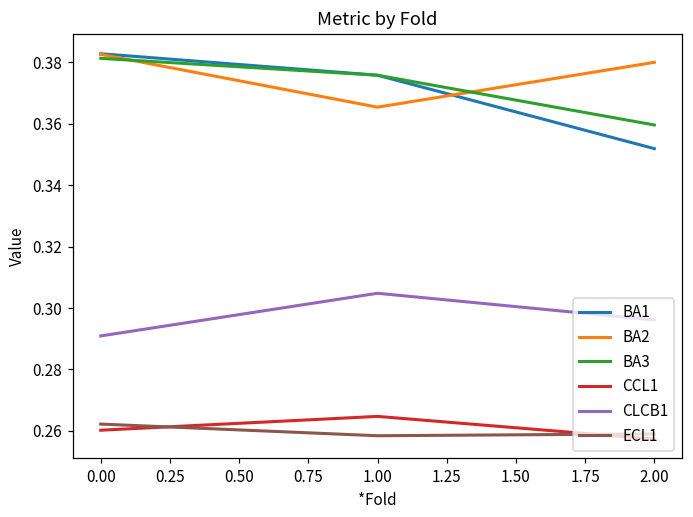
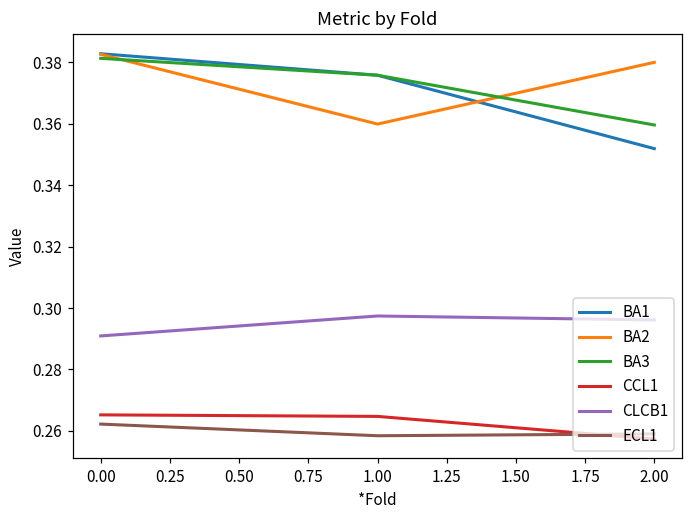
CCL1, 0.00: 0.260 -> 0.265
BA2, 1.00: 0.365 -> 0.360
CLCB1, 1.00: 0.305 -> 0.297
